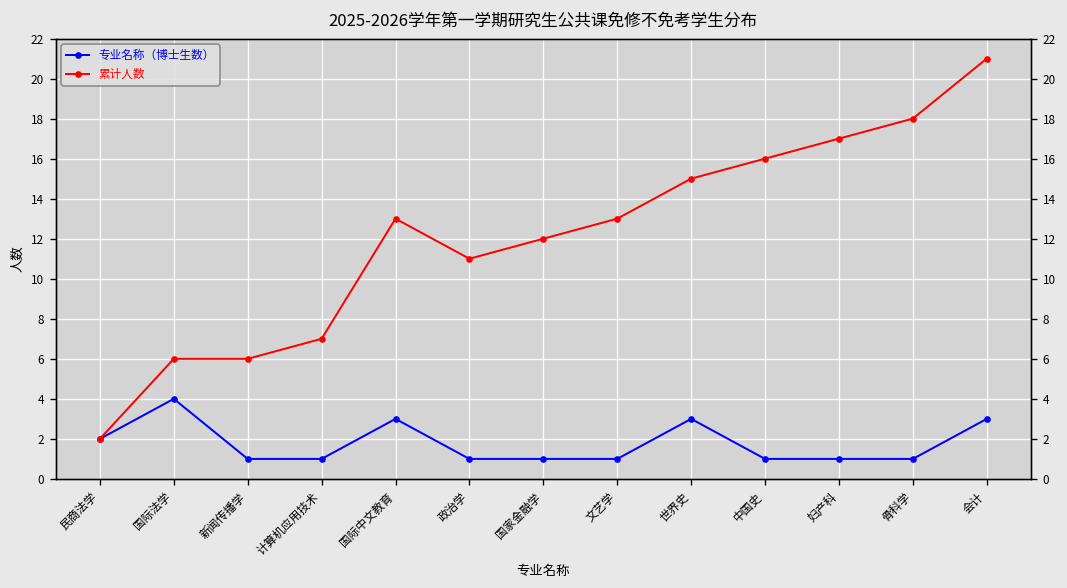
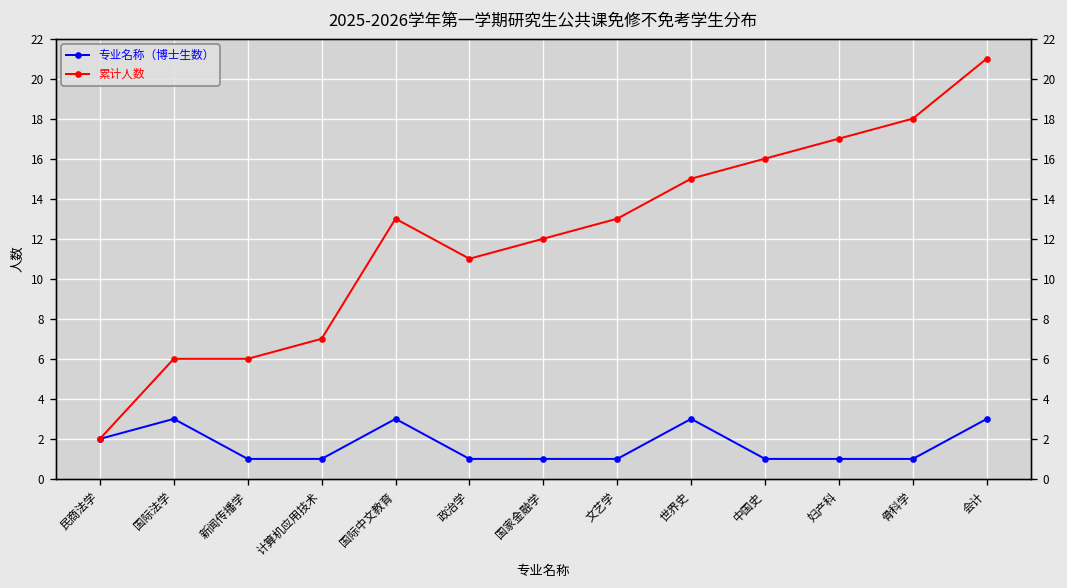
专业名称（博士生数）, 国际法学: 4 -> 3
